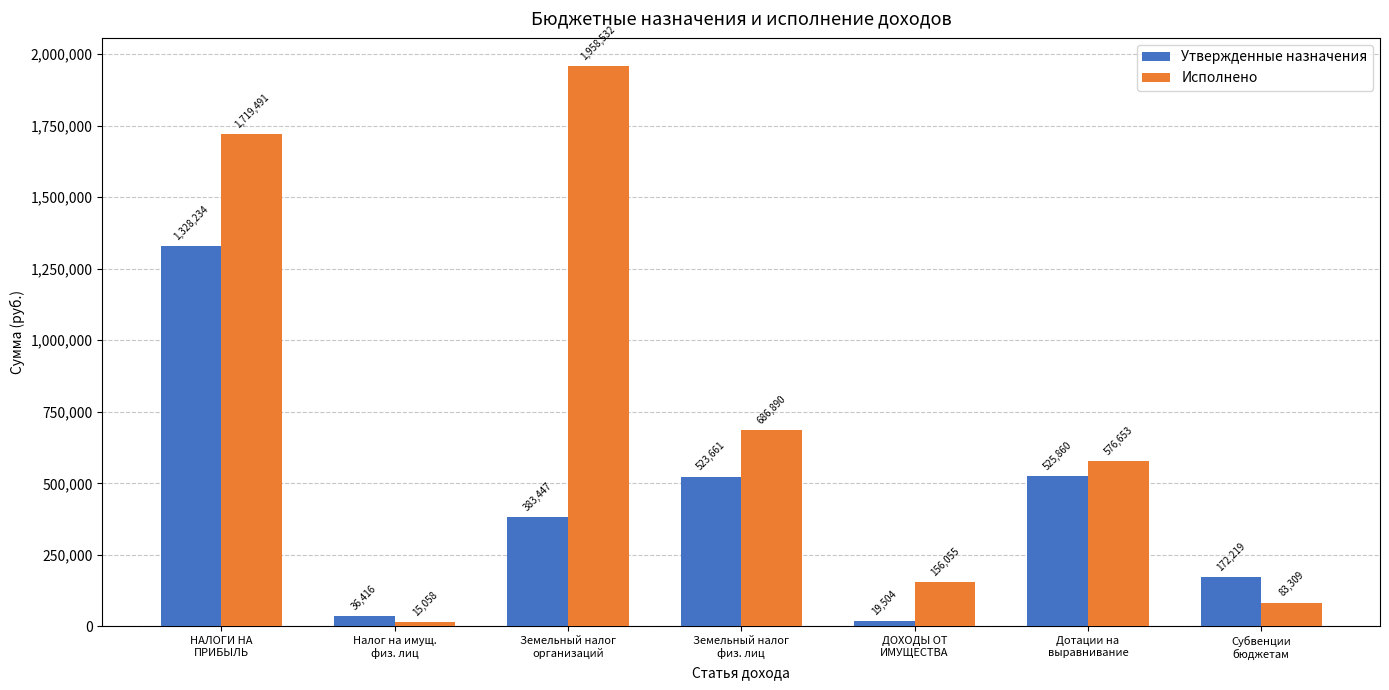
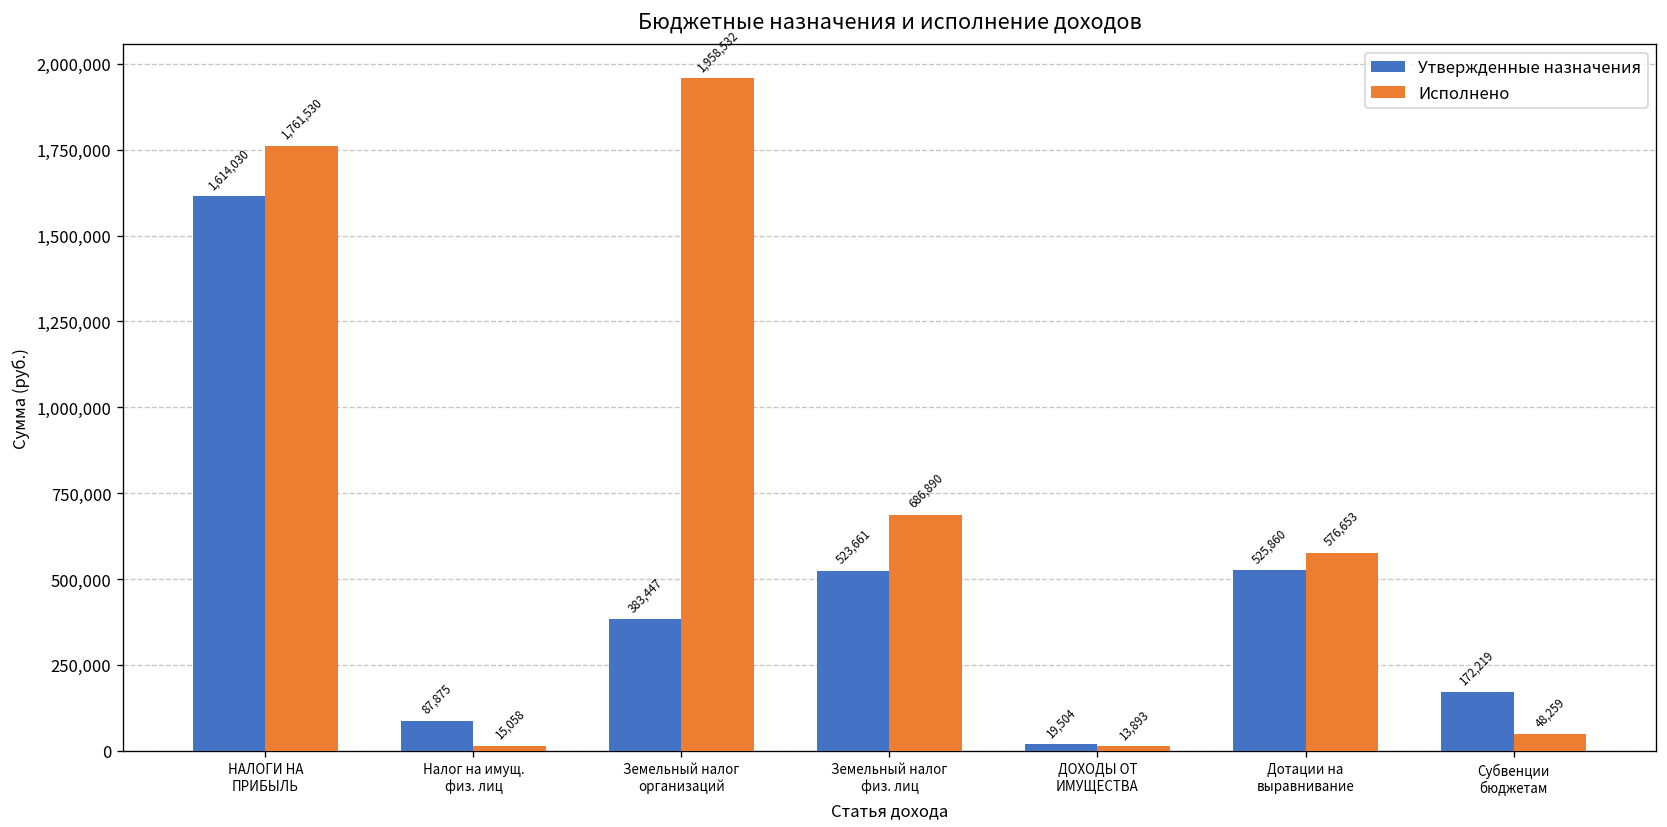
Утвержденные назначения, НАЛОГИ НА ПРИБЫЛЬ: 1,328,234 -> 1,614,030
Исполнено, НАЛОГИ НА ПРИБЫЛЬ: 1,719,491 -> 1,761,530
Утвержденные назначения, Налог на имущ. физ. лиц: 36,416 -> 87,875
Исполнено, ДОХОДЫ ОТ ИМУЩЕСТВА: 156,055 -> 13,893
Исполнено, Субвенции бюджетам: 83,309 -> 48,259
